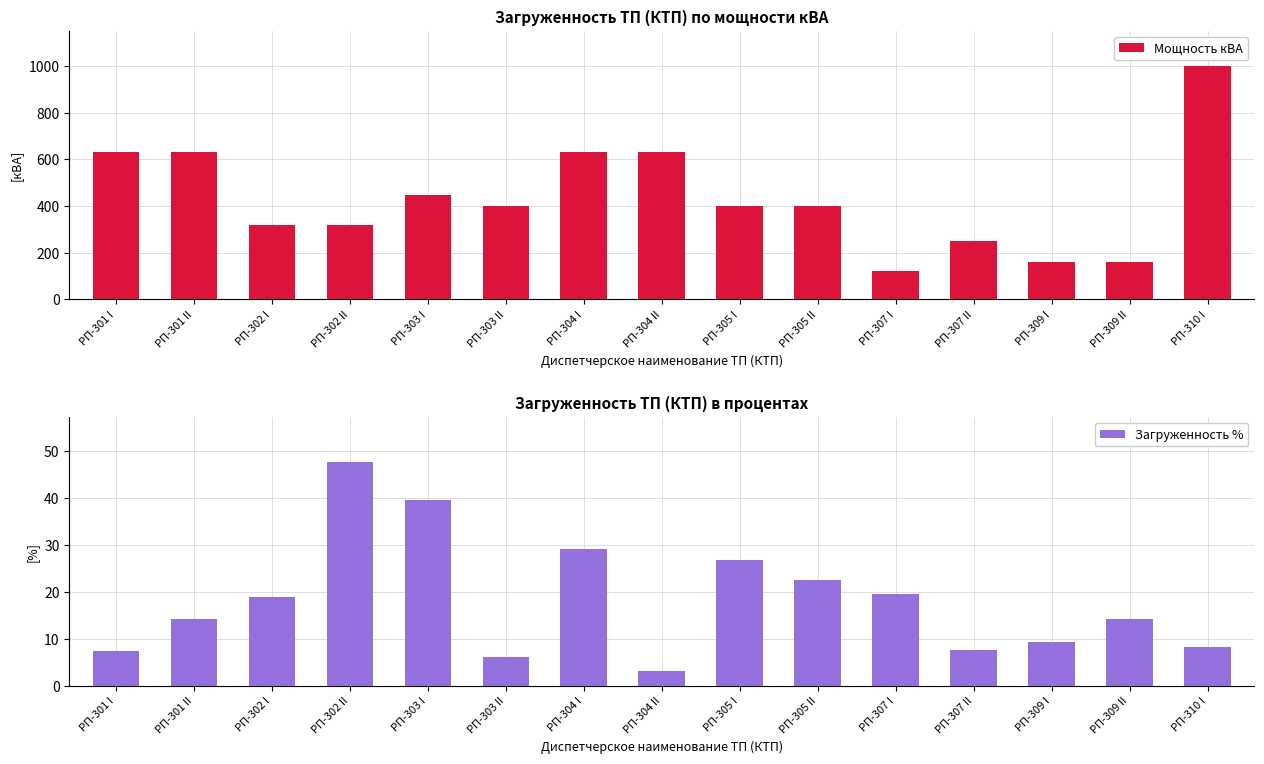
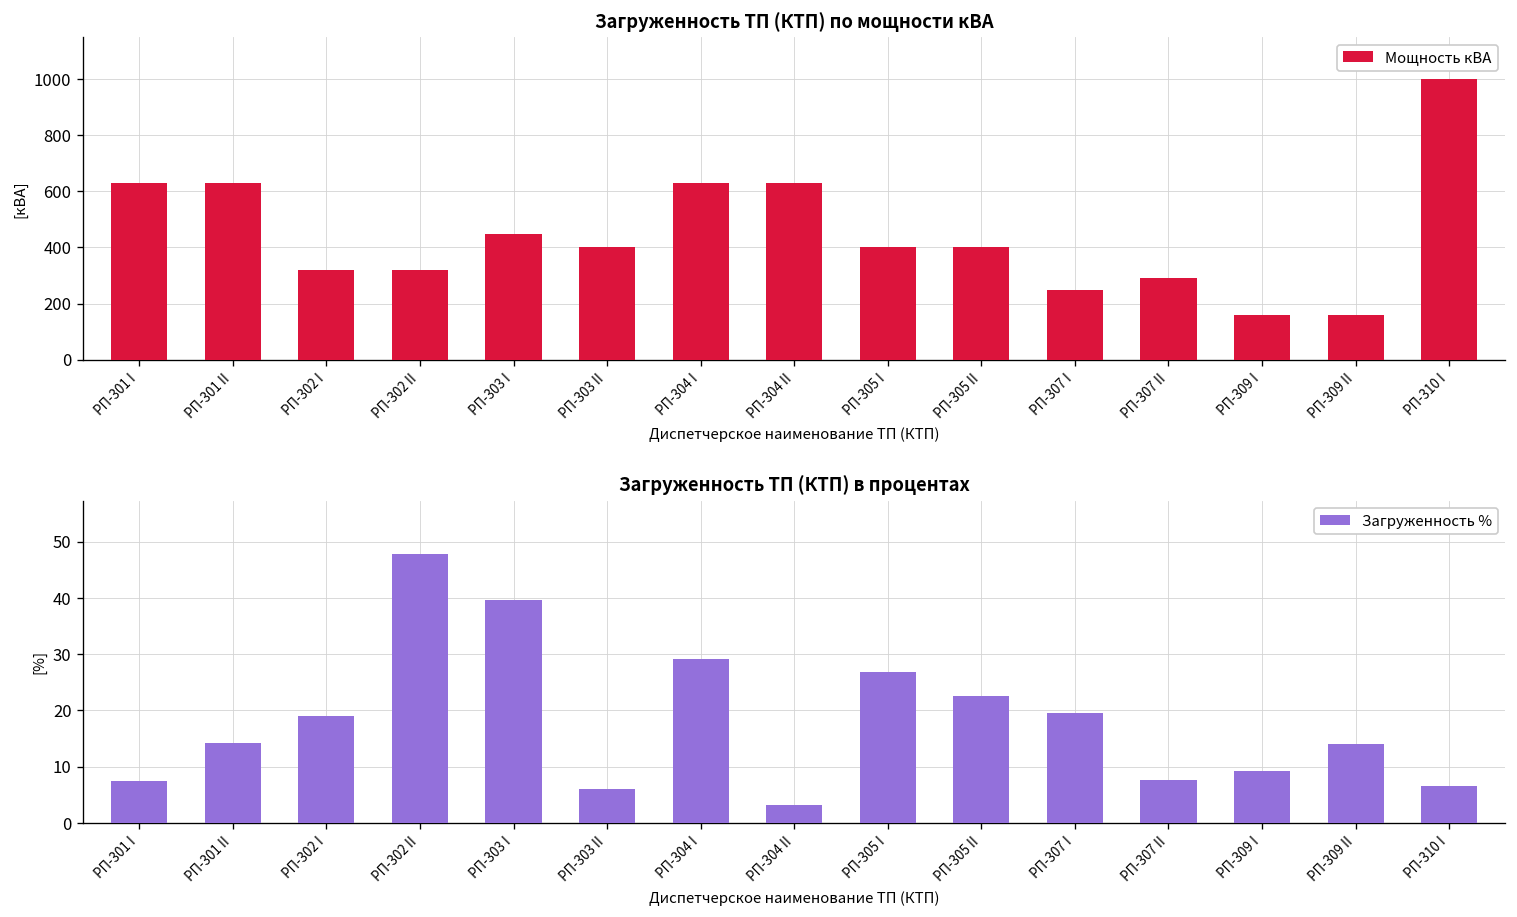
Загруженность ТП (КТП) по мощности кВА, РП-307 I: 120 -> 250
Загруженность ТП (КТП) по мощности кВА, РП-307 II: 250 -> 290
Загруженность ТП (КТП) в процентах, РП-310 I: 8 -> 7
